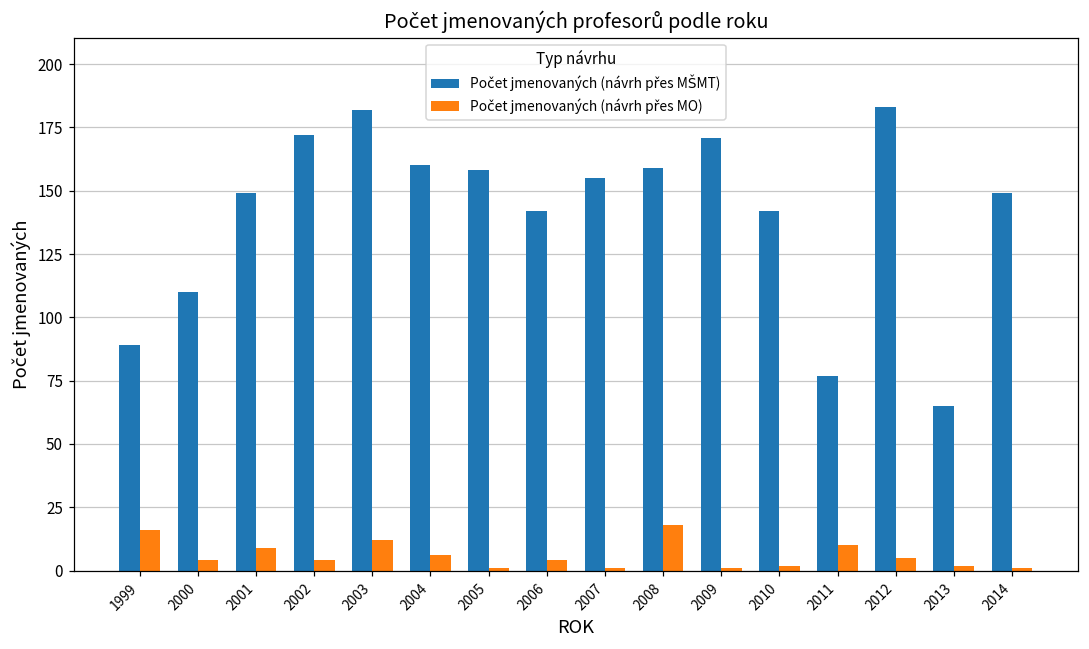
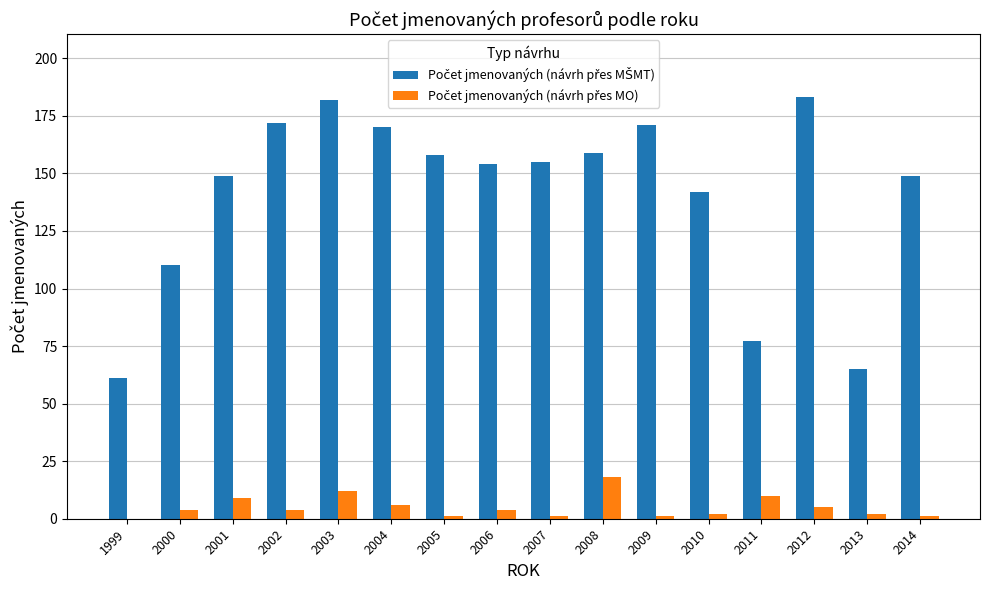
Počet jmenovaných (návrh přes MŠMT), 1999: 89 -> 61
Počet jmenovaných (návrh přes MO), 1999: 16 -> 0
Počet jmenovaných (návrh přes MŠMT), 2004: 160 -> 170
Počet jmenovaných (návrh přes MŠMT), 2006: 142 -> 154
